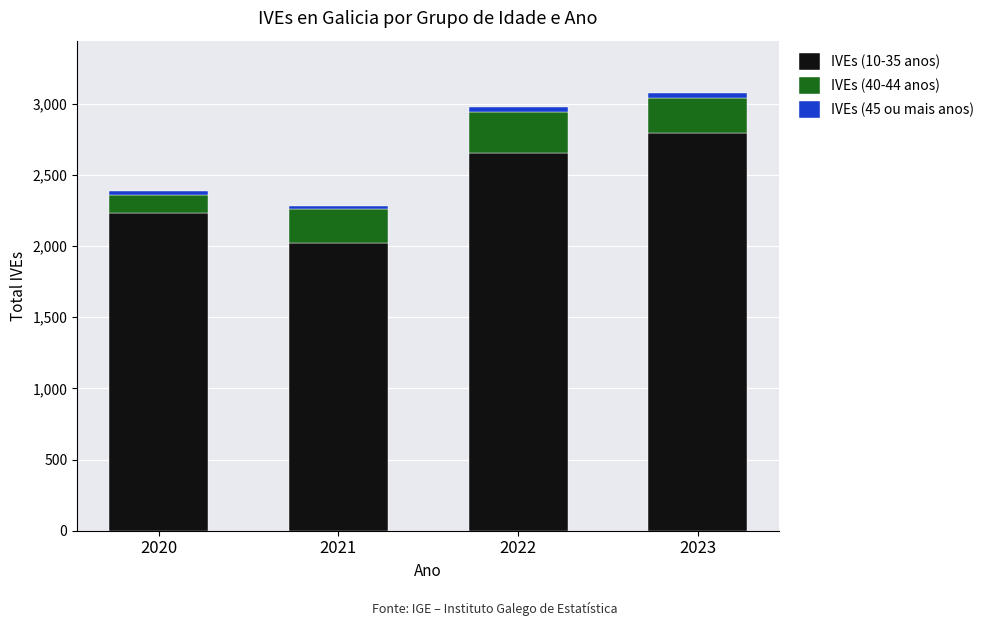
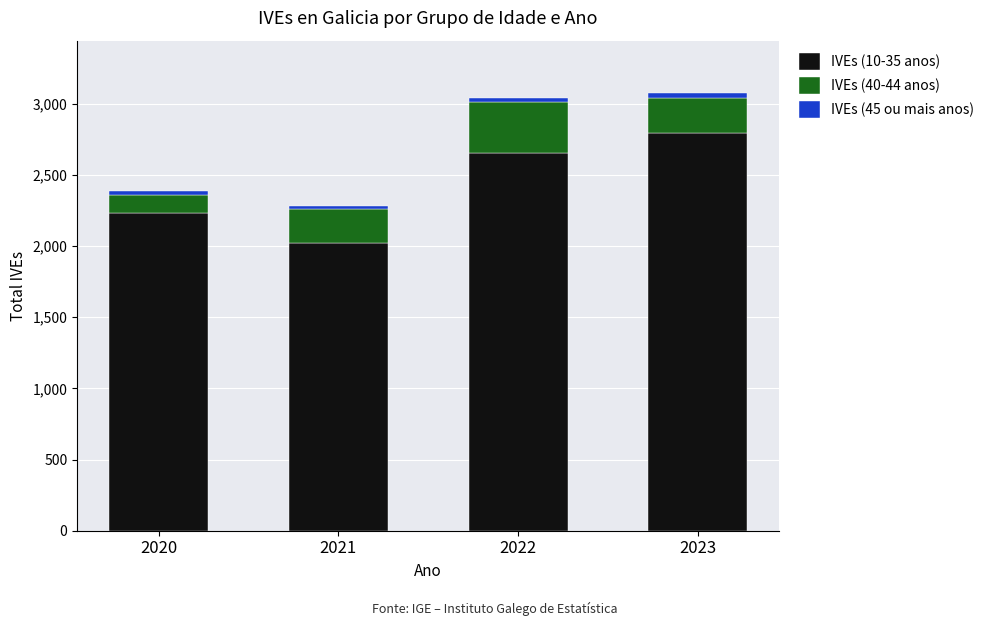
IVEs (40-44 anos), 2022: 290 -> 360
